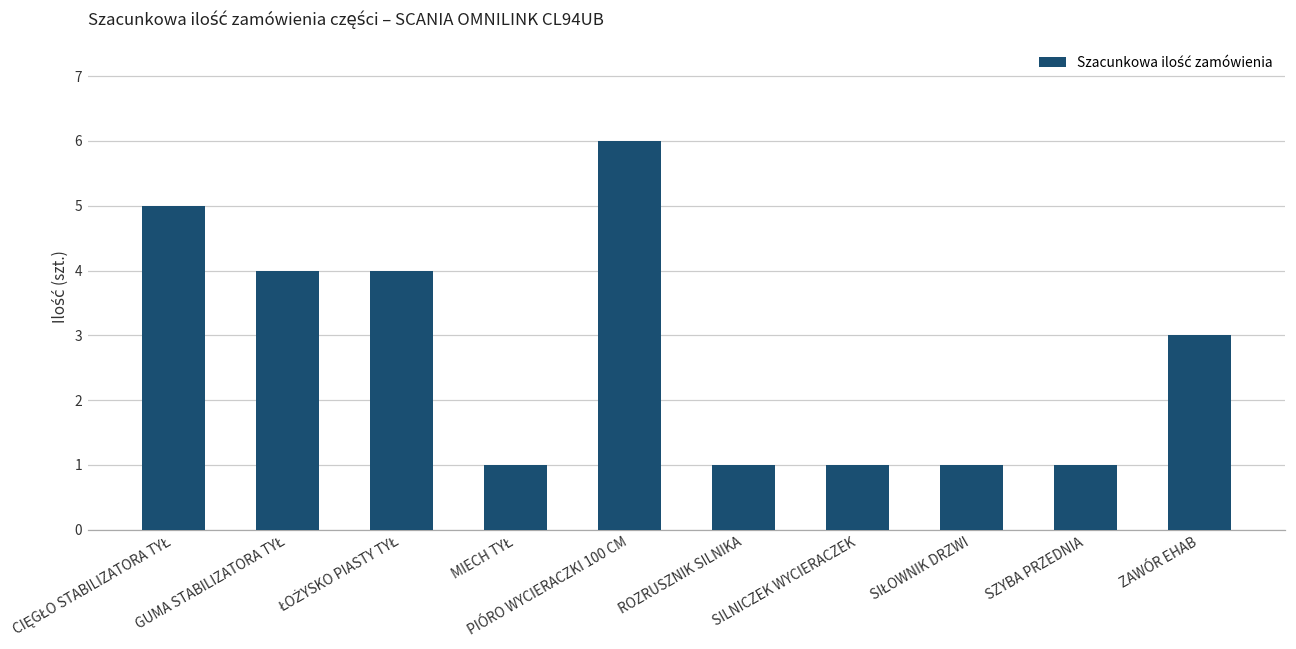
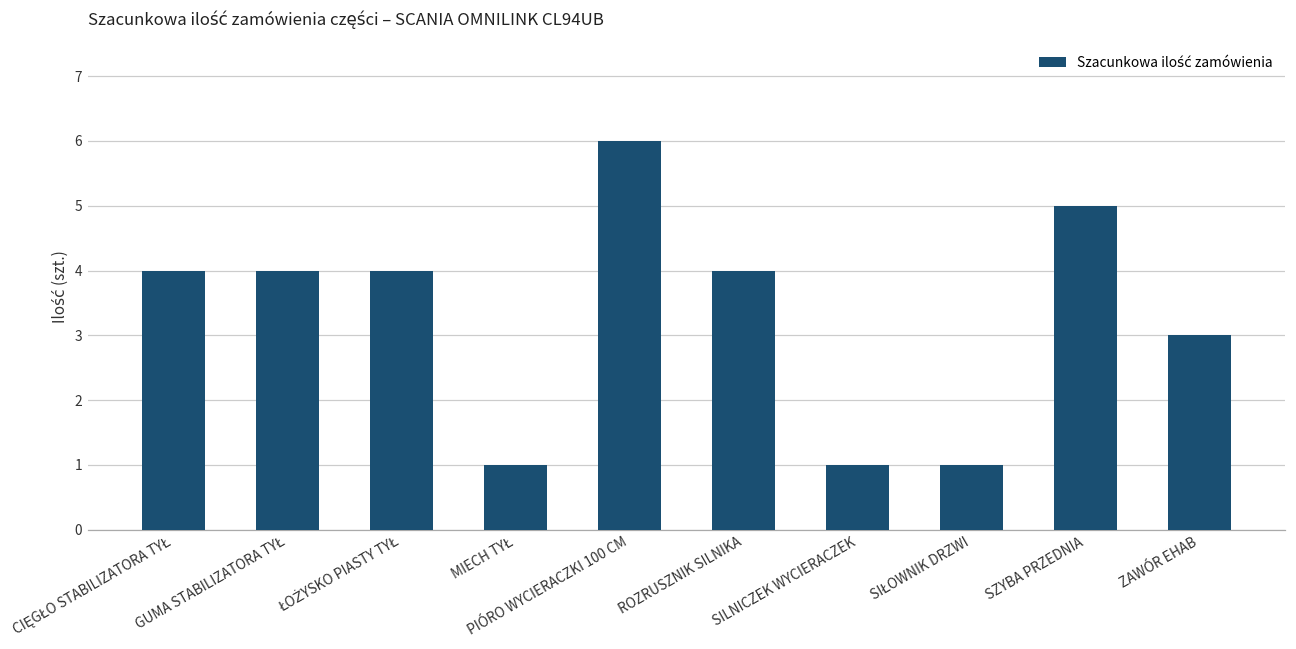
CIĘGŁO STABILIZATORA TYŁ: 5 -> 4
ROZRUSZNIK SILNIKA: 1 -> 4
SZYBA PRZEDNIA: 1 -> 5
